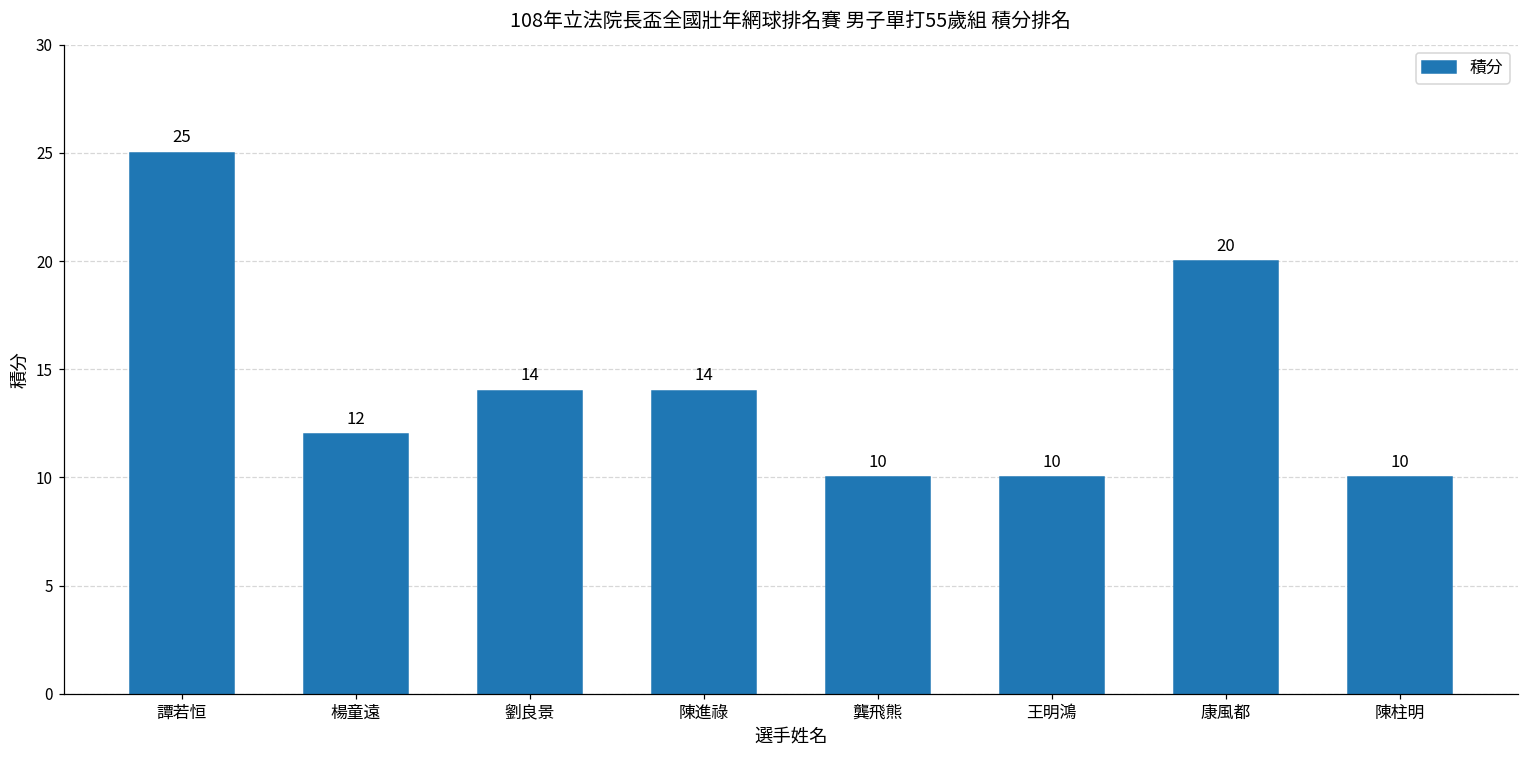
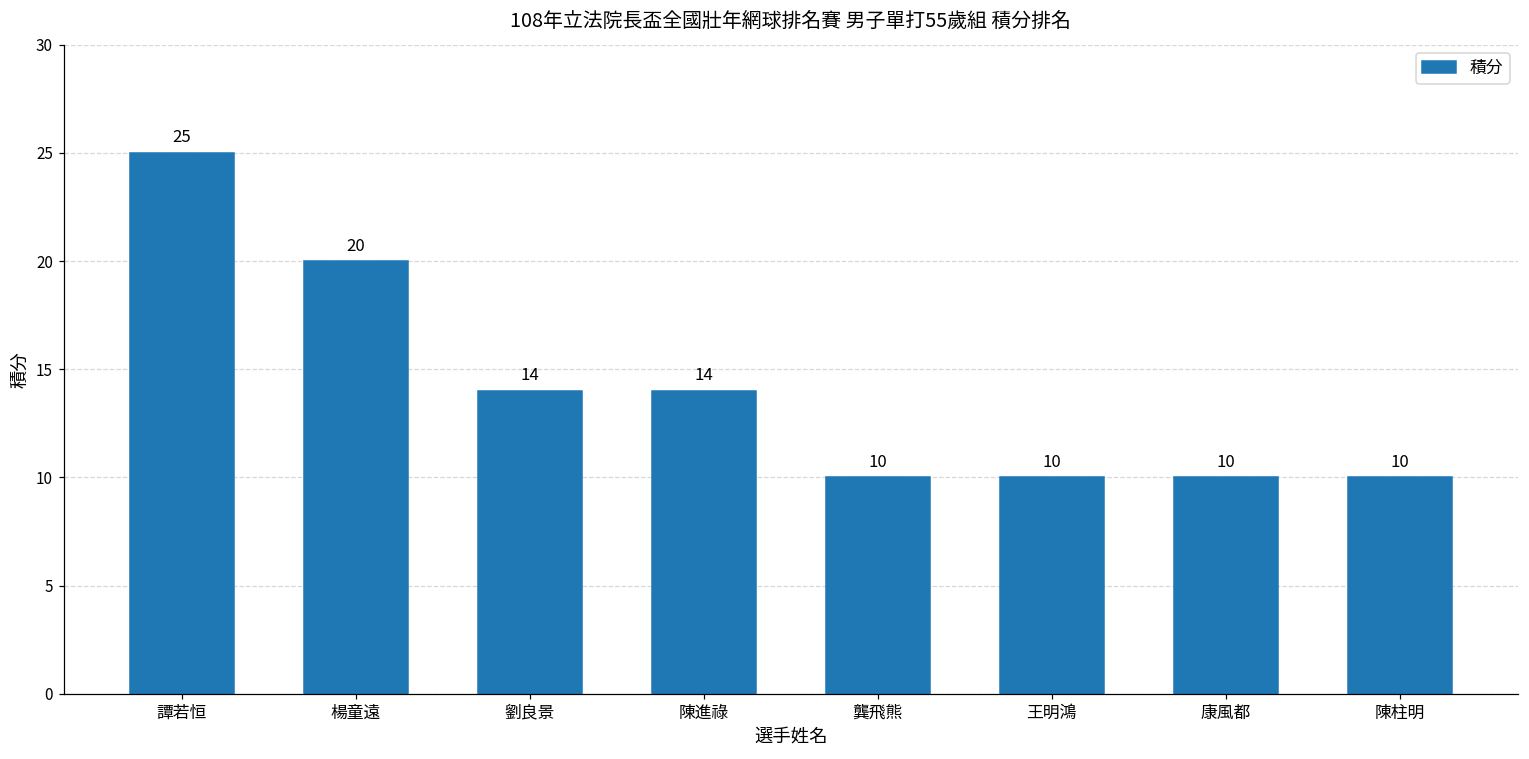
楊童遠: 12 -> 20
康風都: 20 -> 10
